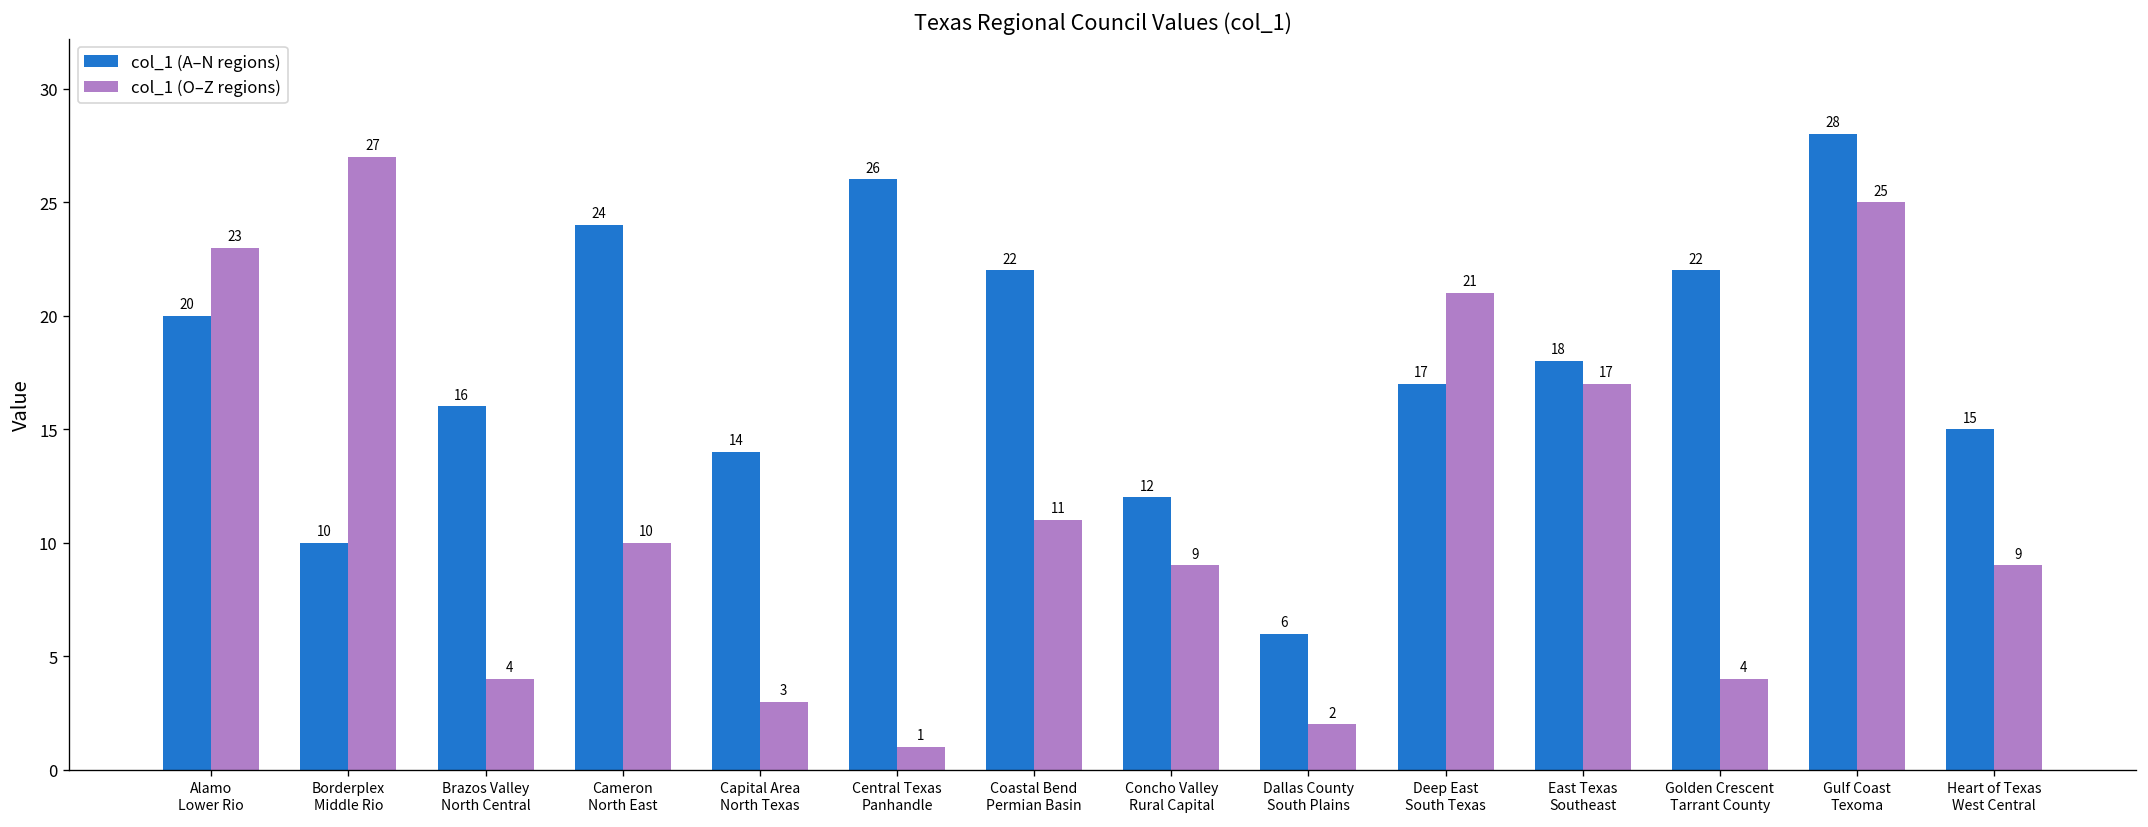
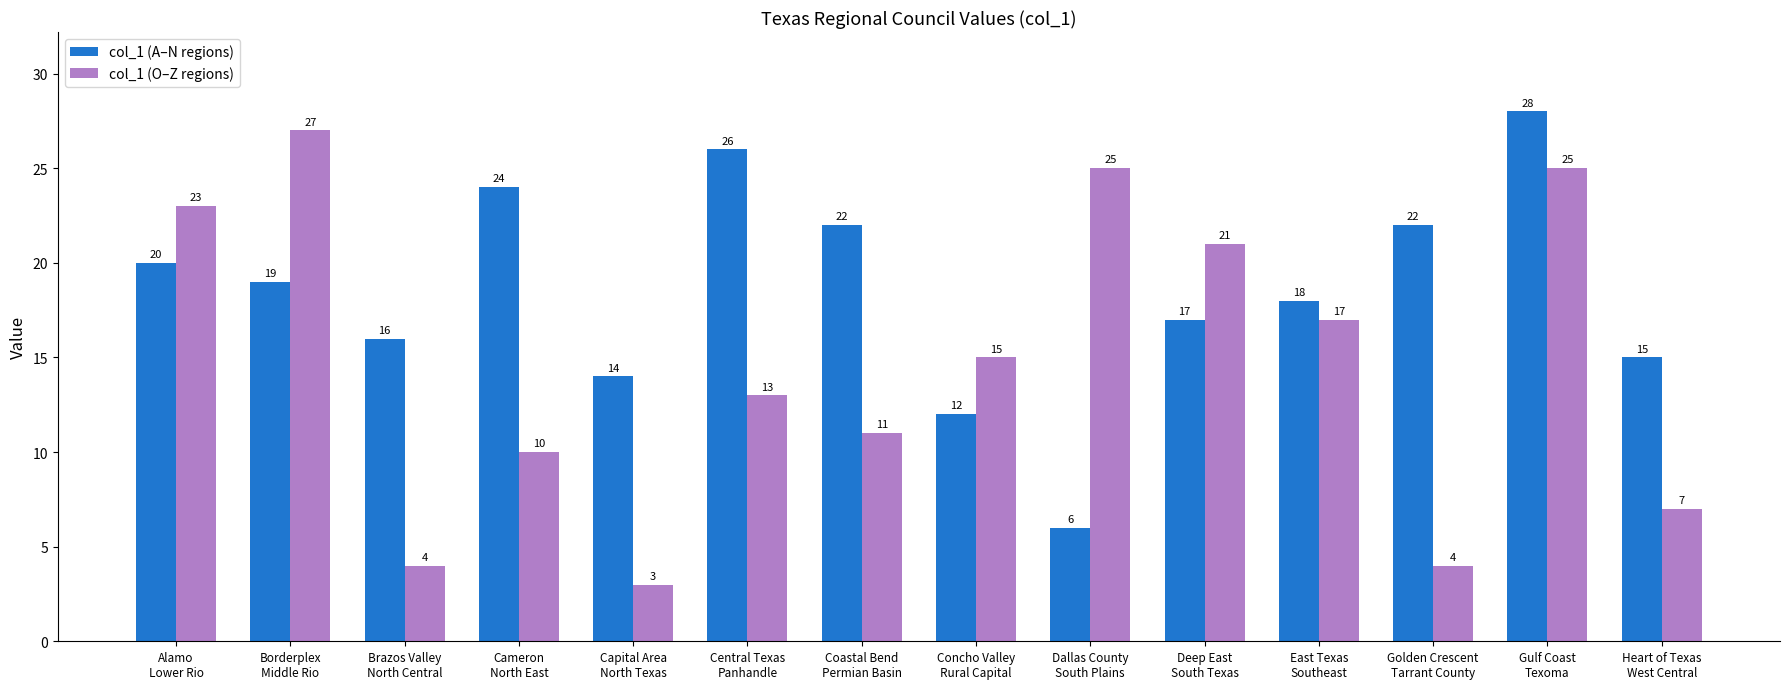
col_1 (A–N regions), Borderplex Middle Rio: 10 -> 19
col_1 (O–Z regions), Central Texas Panhandle: 1 -> 13
col_1 (O–Z regions), Concho Valley Rural Capital: 9 -> 15
col_1 (O–Z regions), Dallas County South Plains: 2 -> 25
col_1 (O–Z regions), Heart of Texas West Central: 9 -> 7
